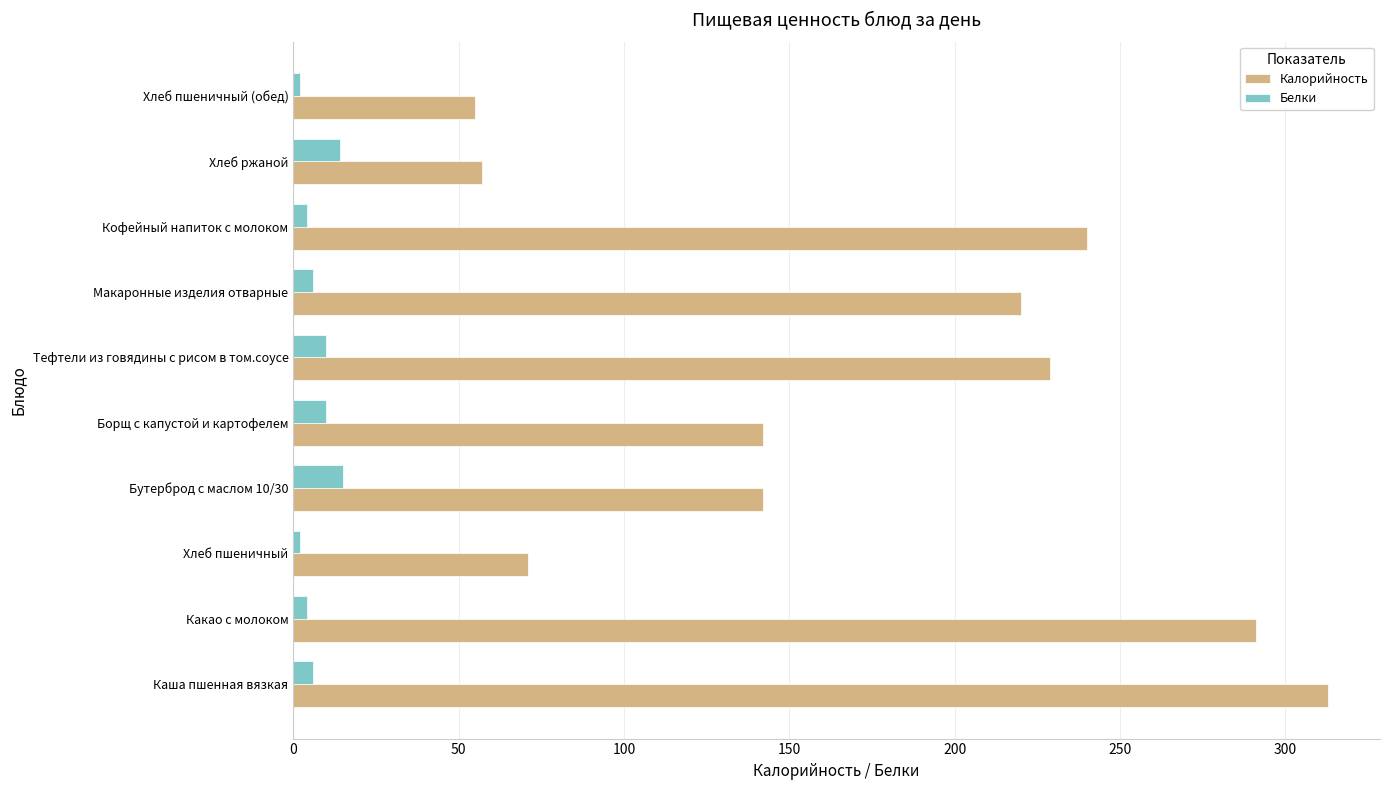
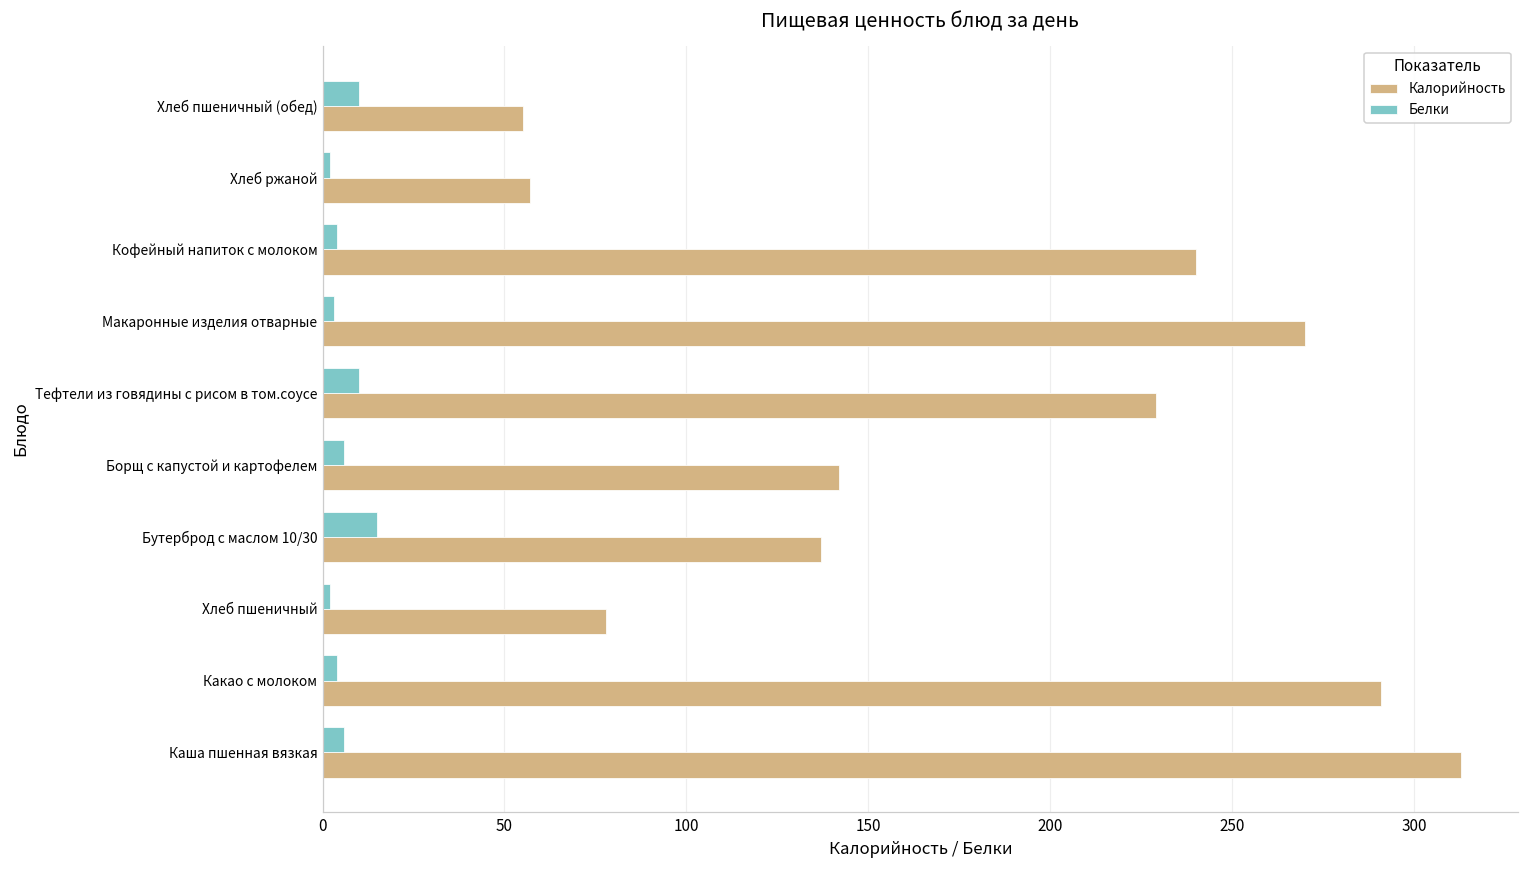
Белки, Хлеб пшеничный (обед): 2 -> 10
Белки, Хлеб ржаной: 14 -> 2
Белки, Макаронные изделия отварные: 6 -> 3
Калорийность, Макаронные изделия отварные: 220 -> 270
Белки, Борщ с капустой и картофелем: 10 -> 6
Калорийность, Бутерброд с маслом 10/30: 142 -> 137
Калорийность, Хлеб пшеничный: 71 -> 78
